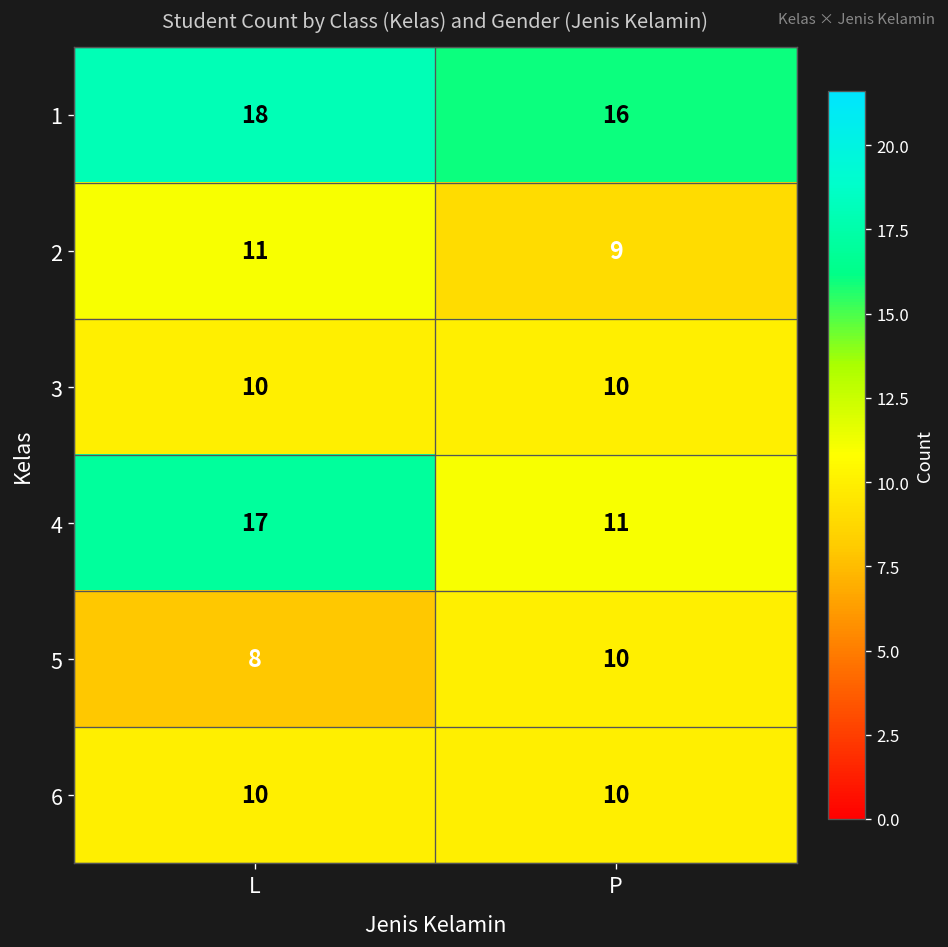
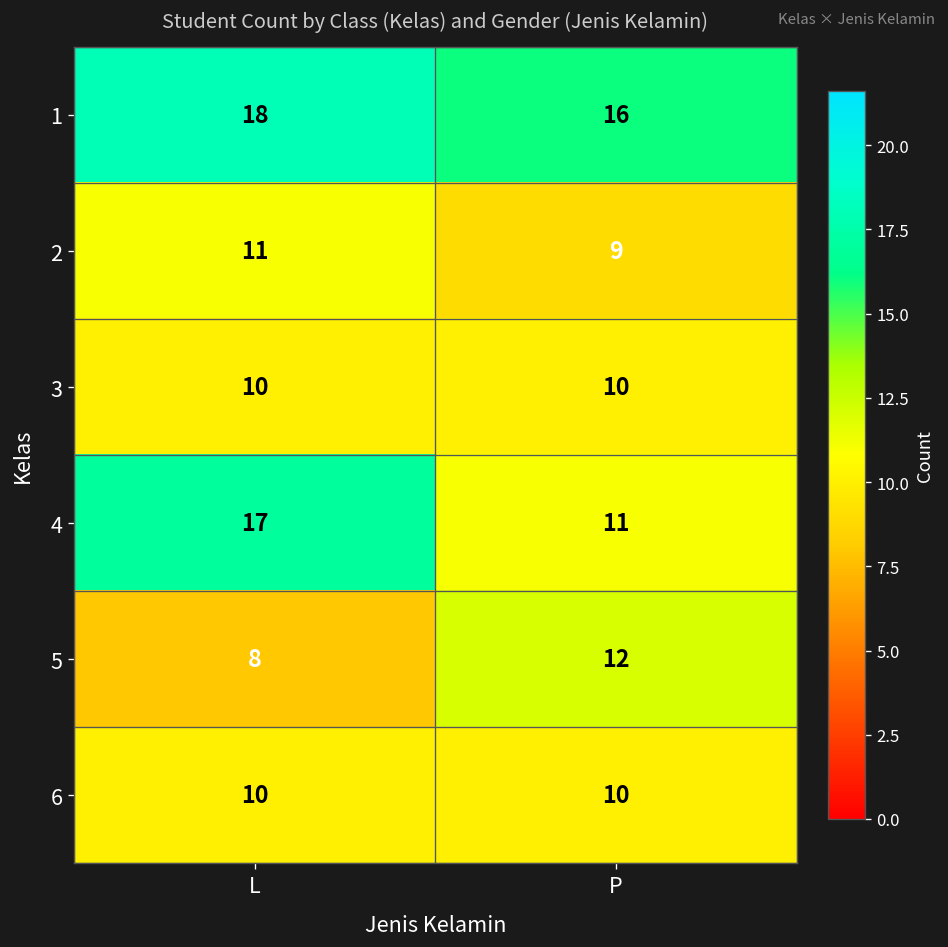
5, P: 10 -> 12
